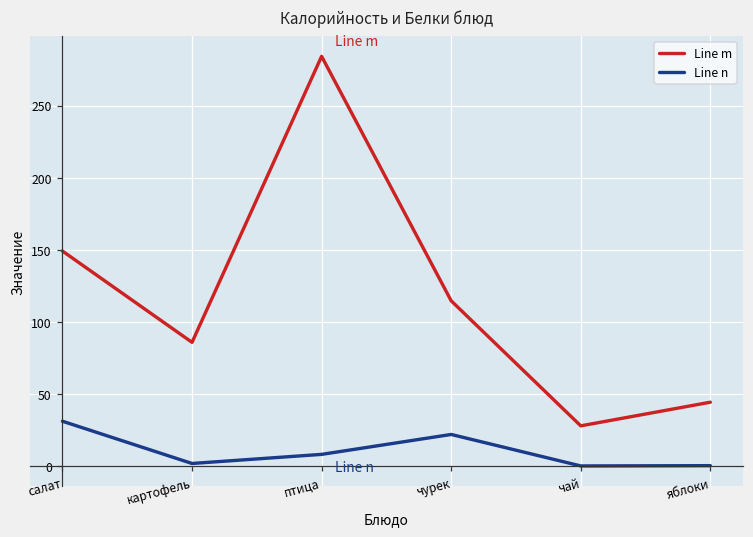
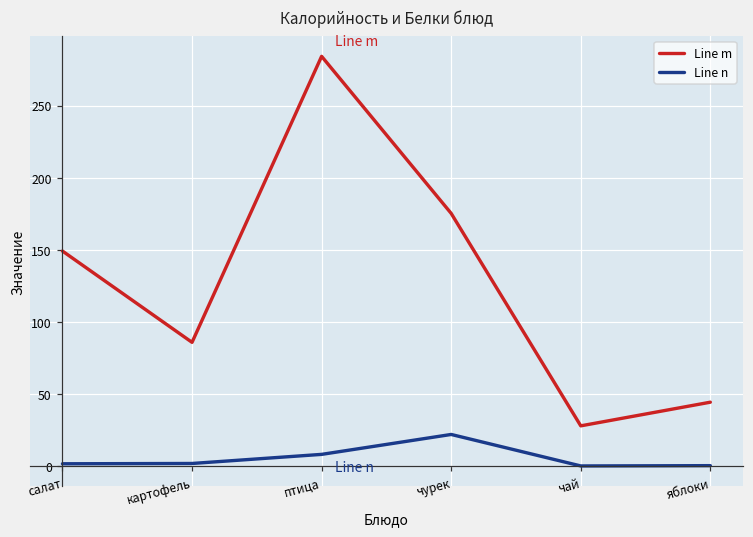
Line n, салат: 31 -> 2
Line m, чурек: 115 -> 175
